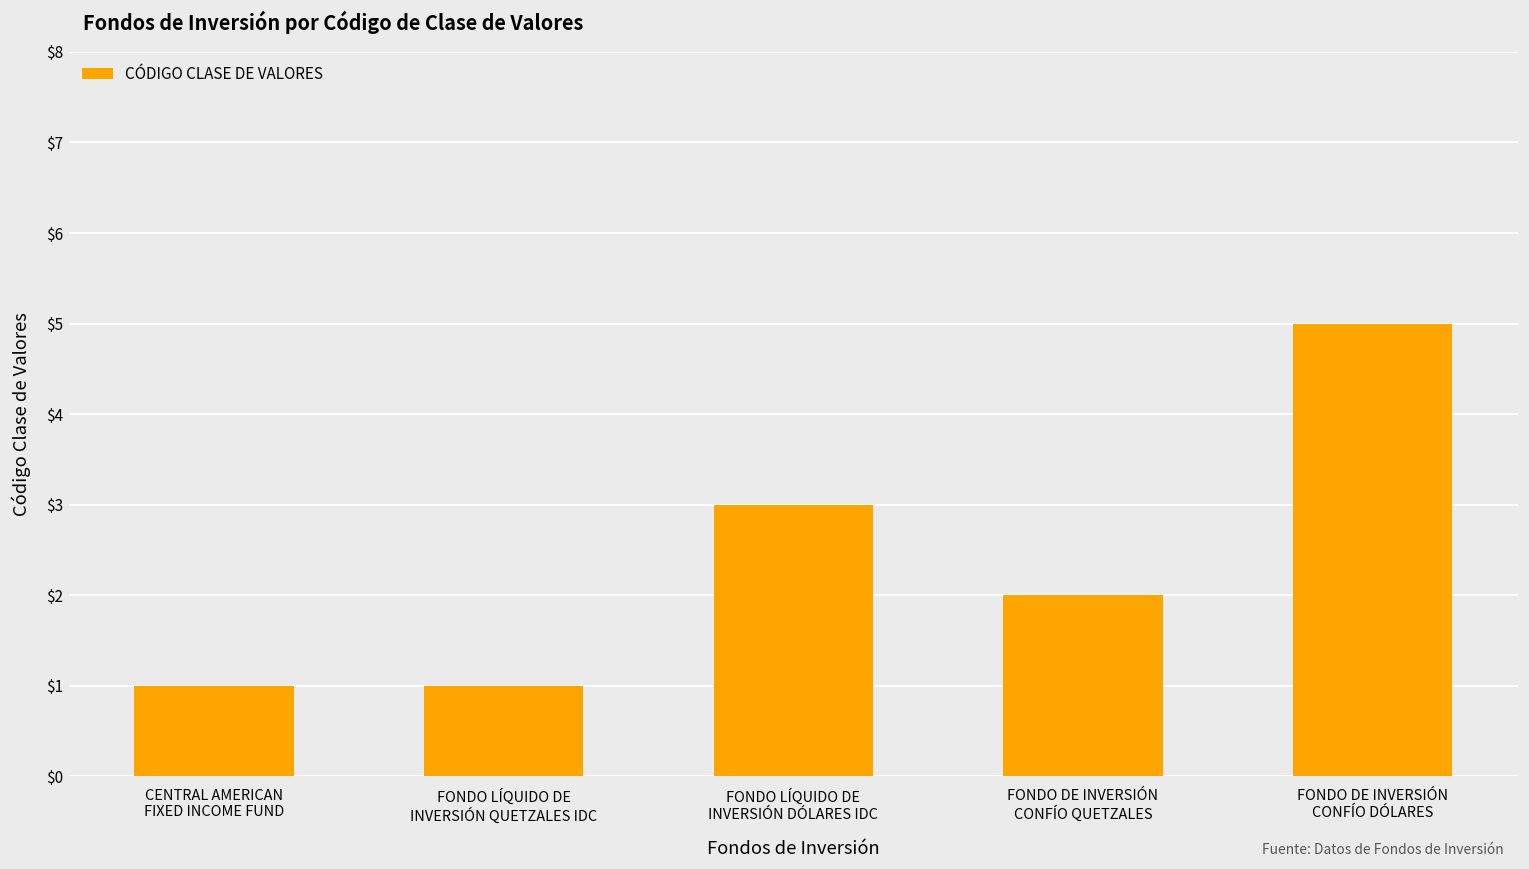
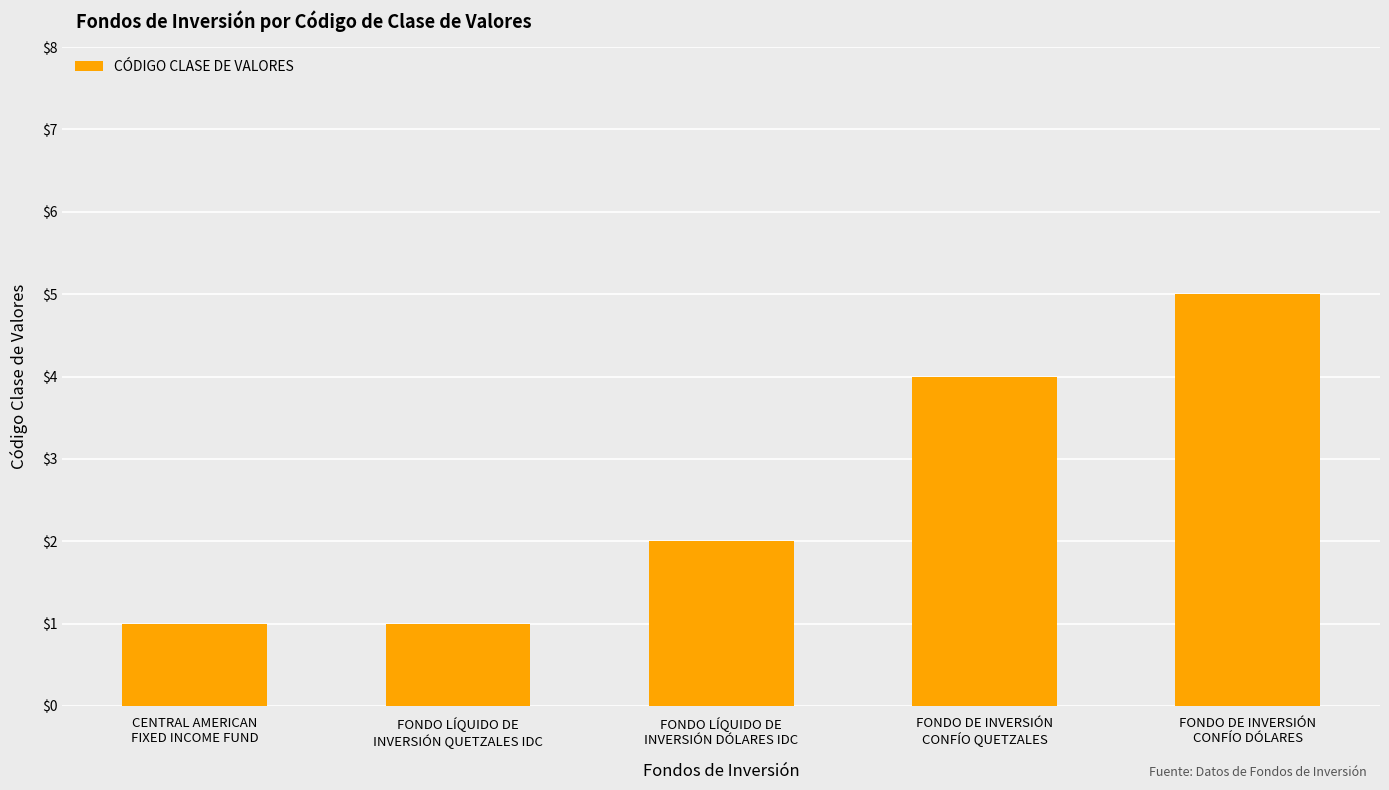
FONDO LÍQUIDO DE INVERSIÓN DÓLARES IDC: $3 -> $2
FONDO DE INVERSIÓN CONFÍO QUETZALES: $2 -> $4
